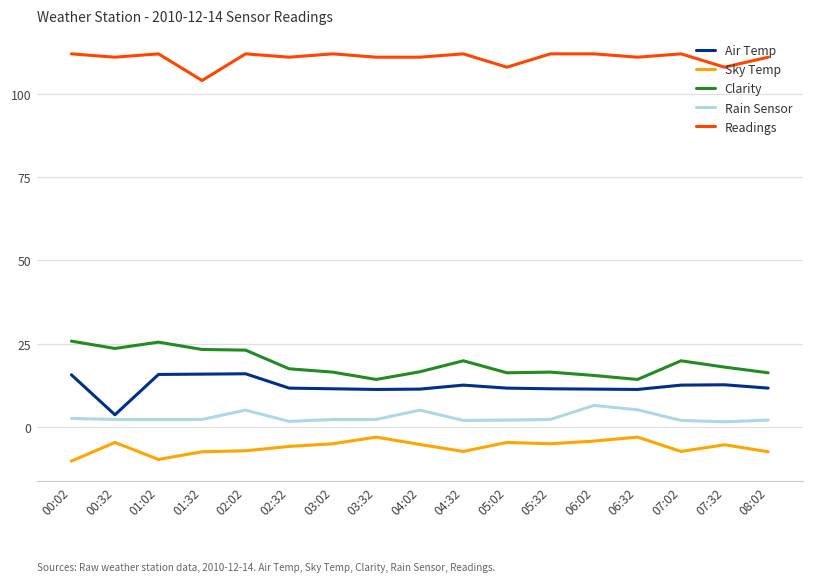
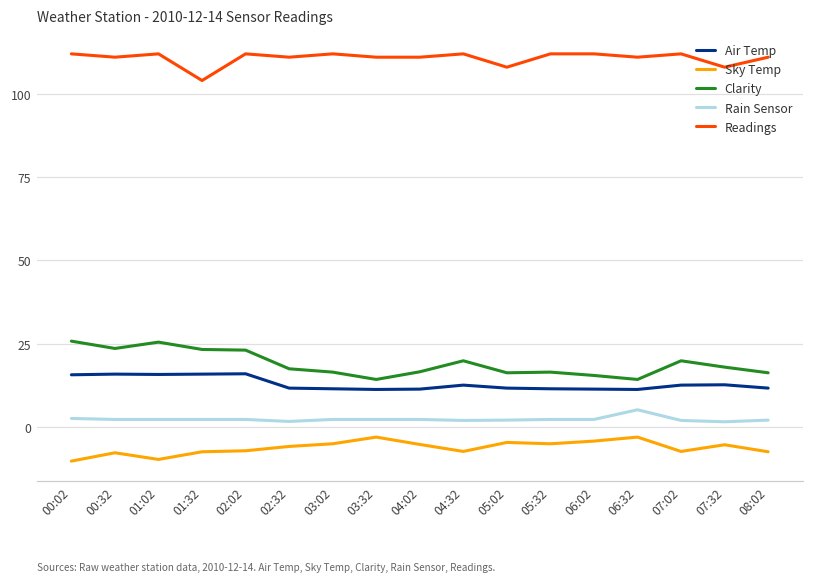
Air Temp, 00:32: 4 -> 16
Sky Temp, 00:32: -5 -> -8
Rain Sensor, 02:02: 5 -> 2
Rain Sensor, 04:02: 5 -> 2
Rain Sensor, 06:02: 7 -> 2
